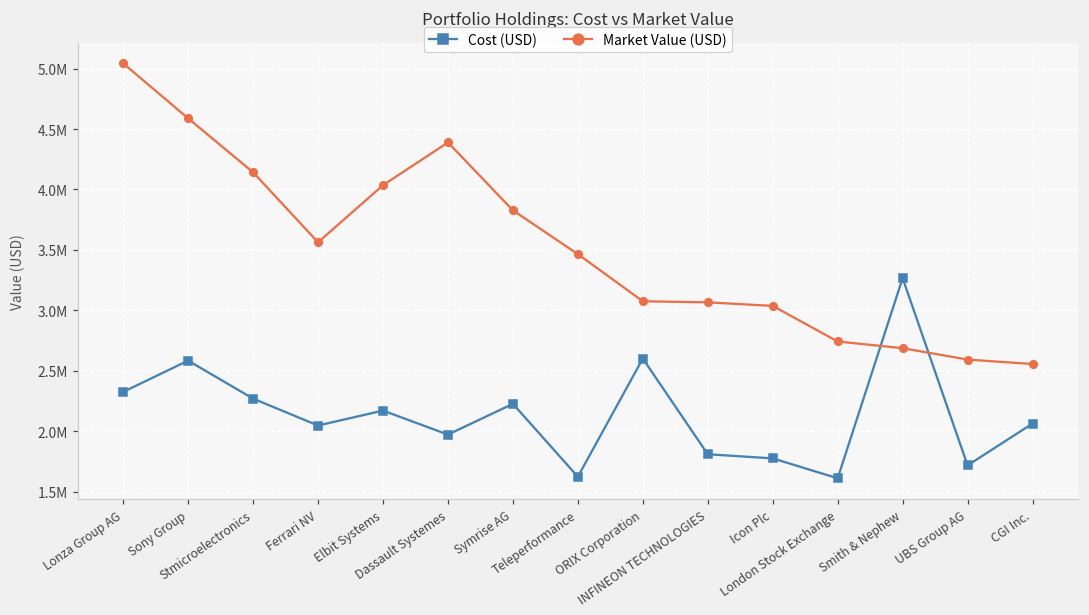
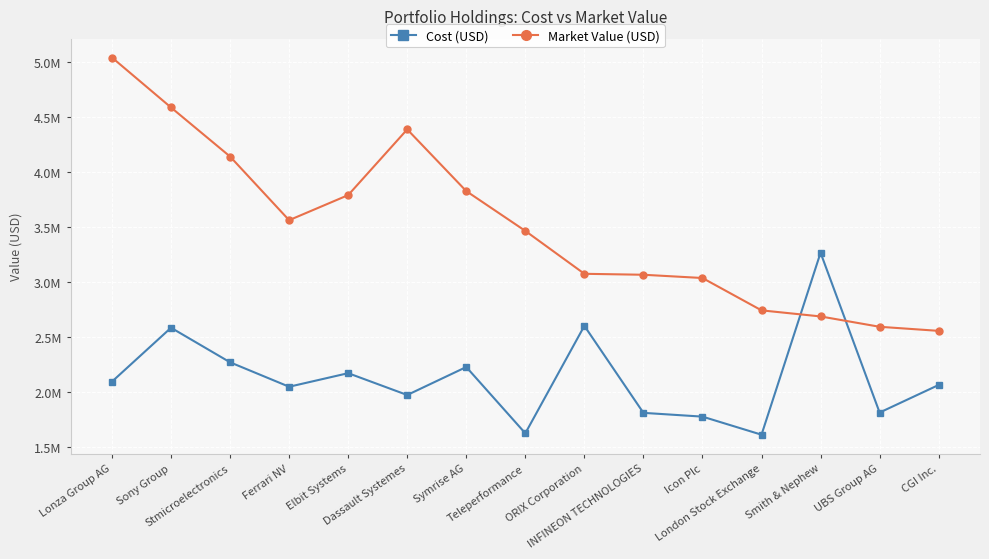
Cost (USD), Lonza Group AG: 2330000 -> 2090000
Market Value (USD), Elbit Systems: 4040000 -> 3790000
Cost (USD), UBS Group AG: 1720000 -> 1810000
